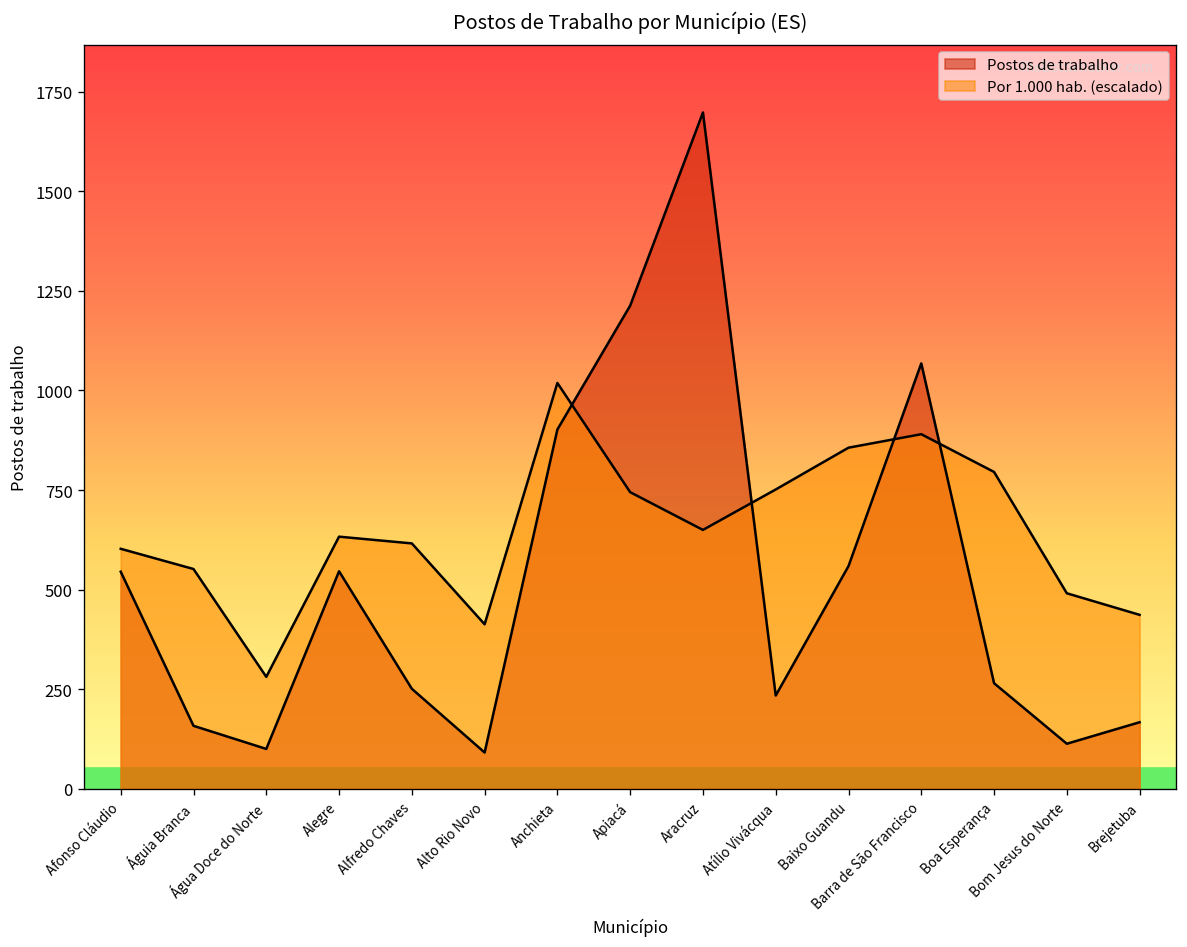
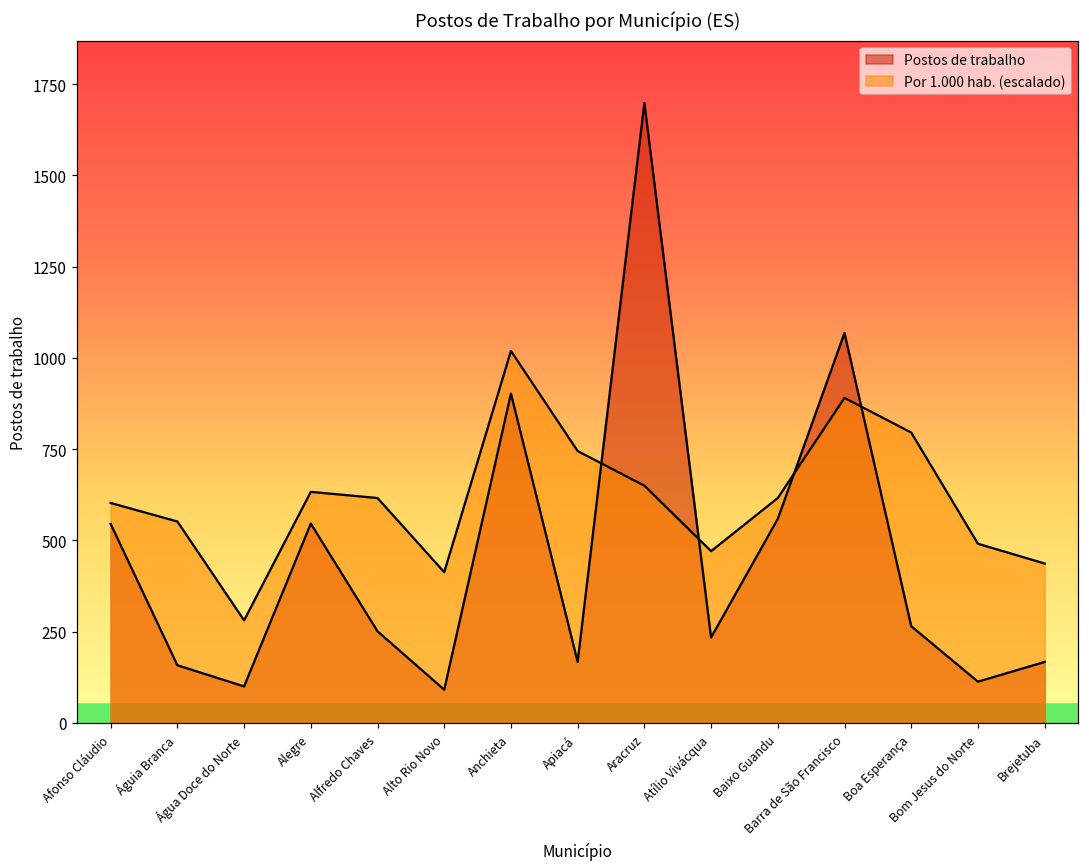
Postos de trabalho, Apiacá: 1210 -> 170
Por 1.000 hab. (escalado), Atílio Vivácqua: 750 -> 470
Por 1.000 hab. (escalado), Baixo Guandu: 860 -> 620
